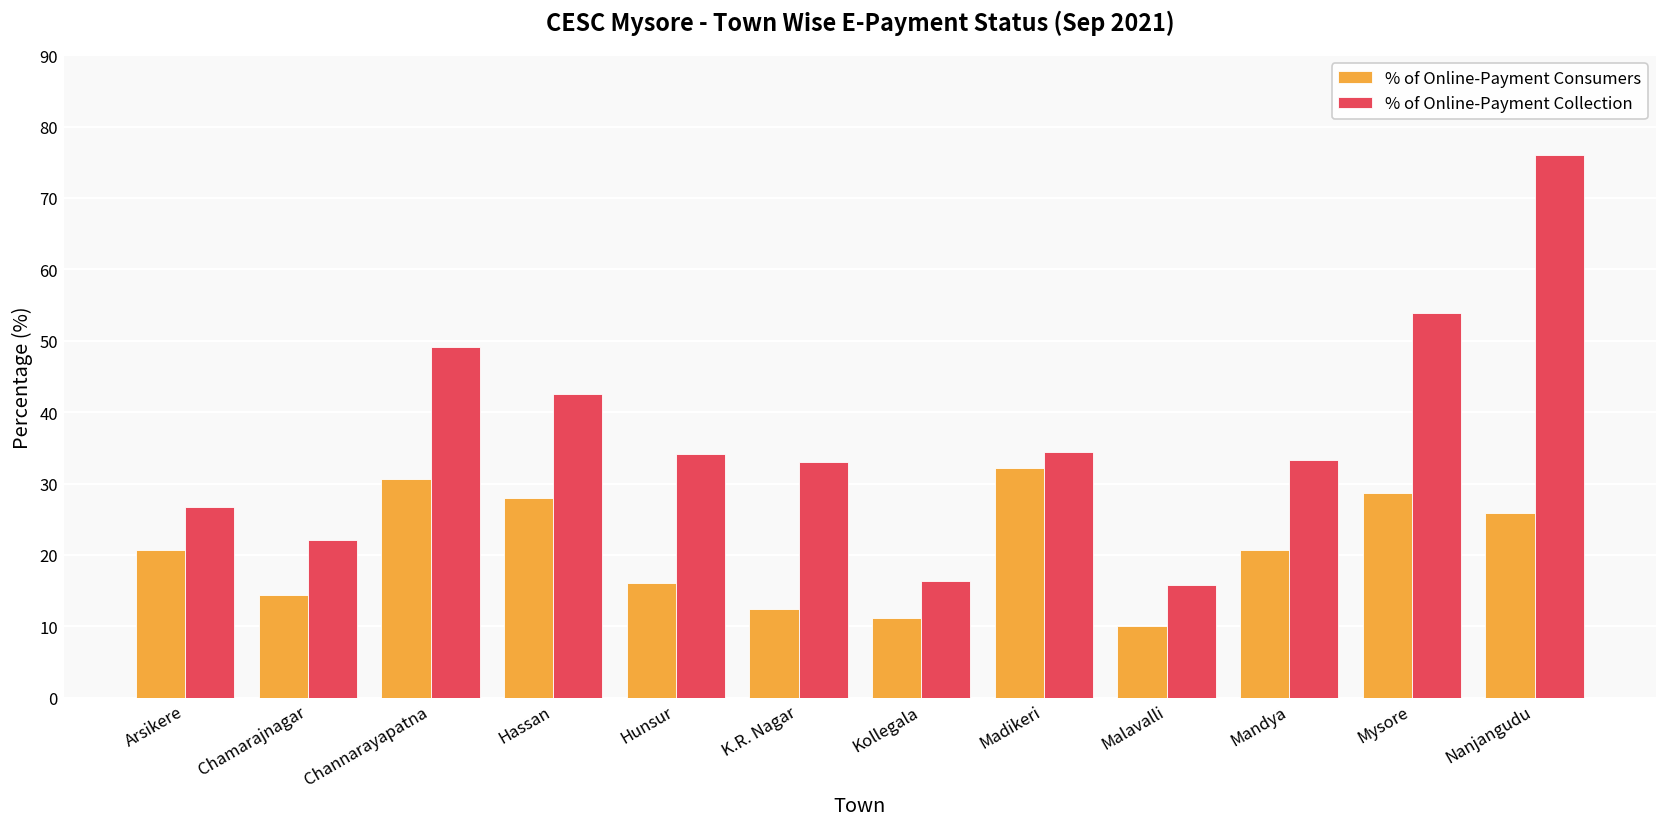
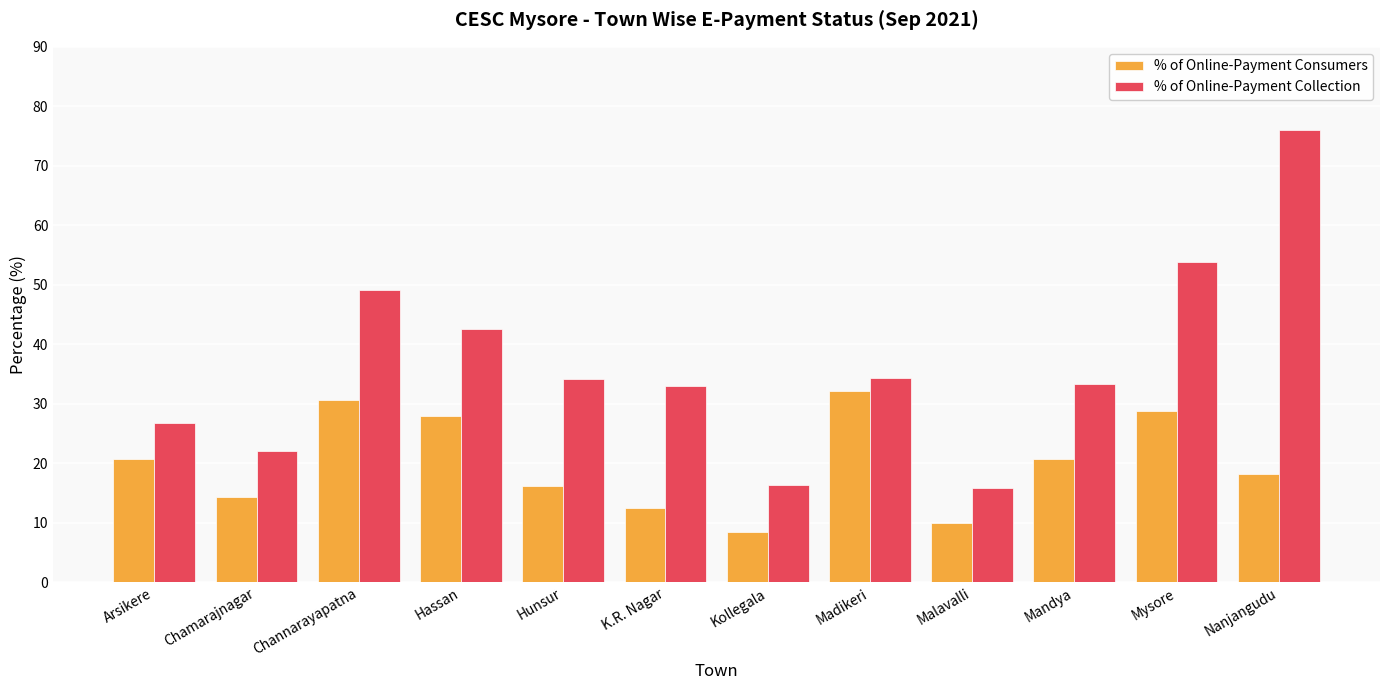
% of Online-Payment Consumers, Kollegala: 11 -> 9
% of Online-Payment Consumers, Nanjangudu: 26 -> 18
